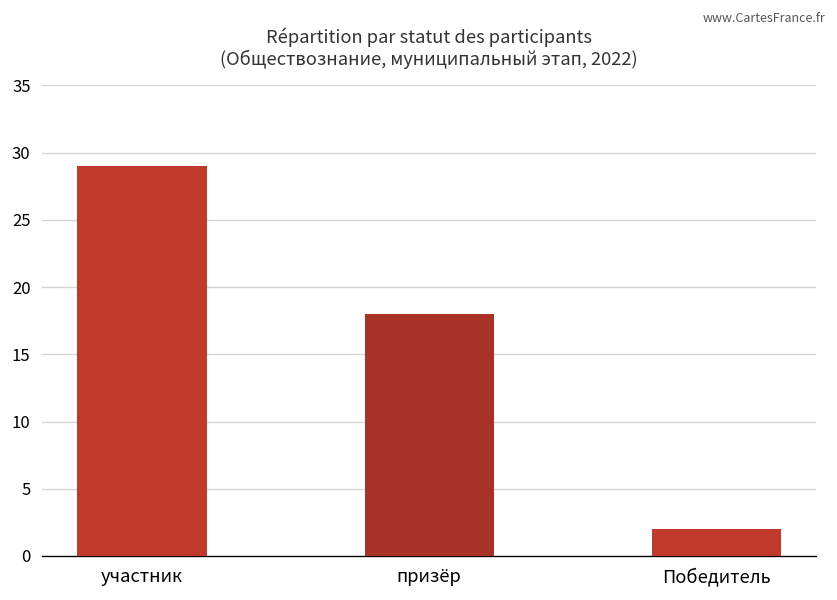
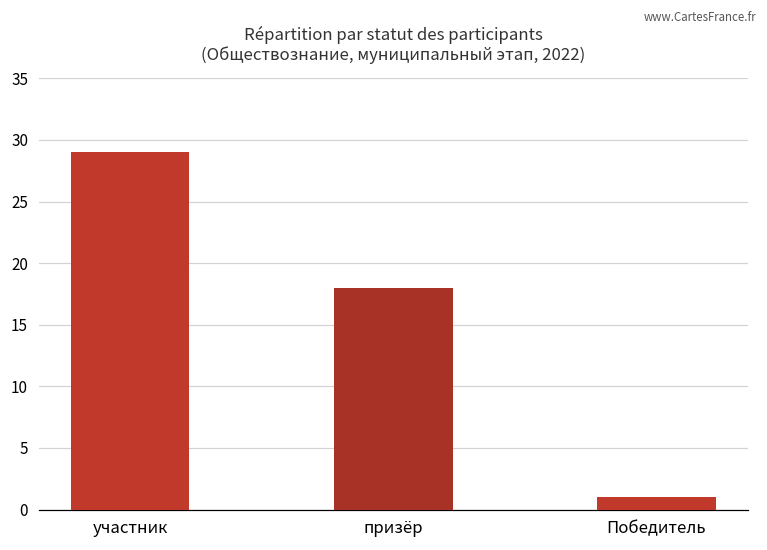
Победитель: 2 -> 1
